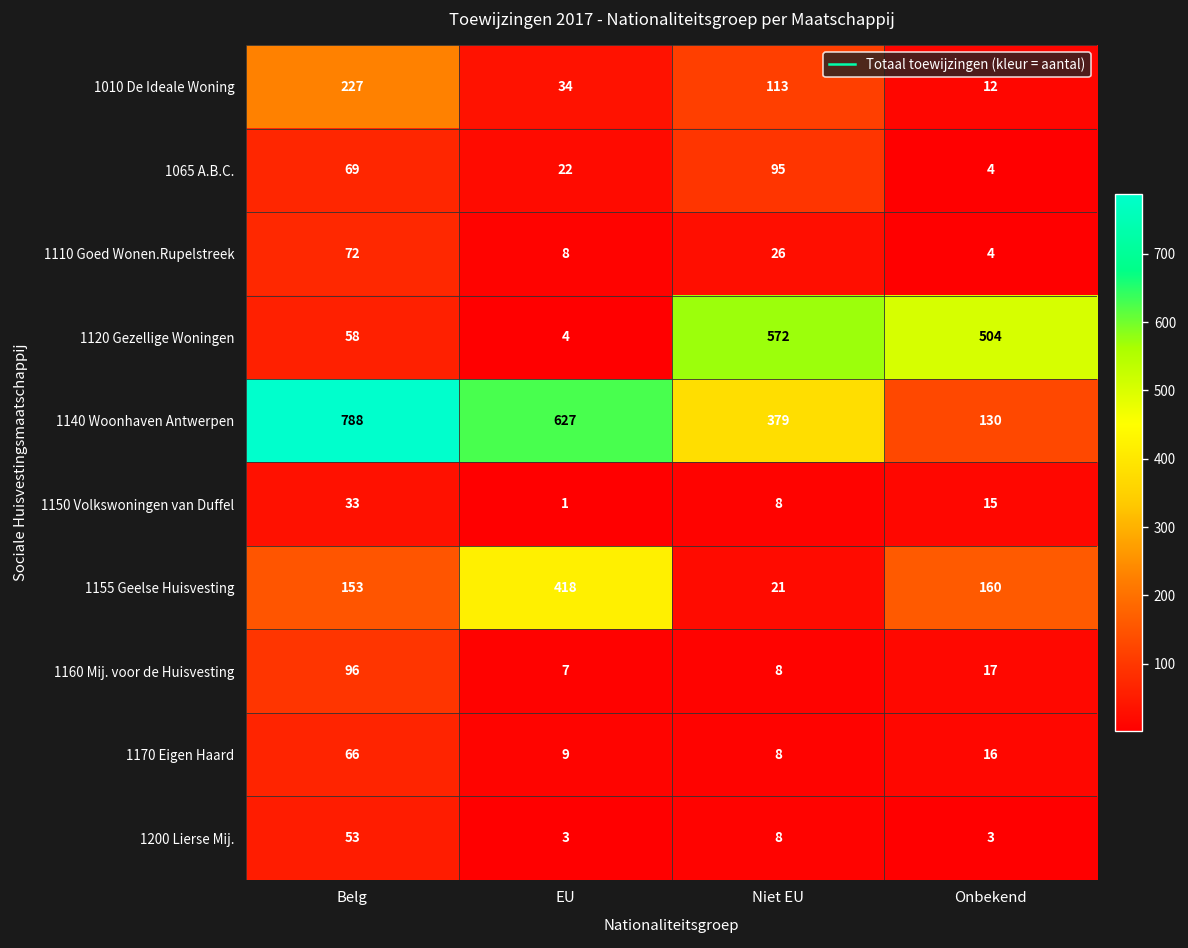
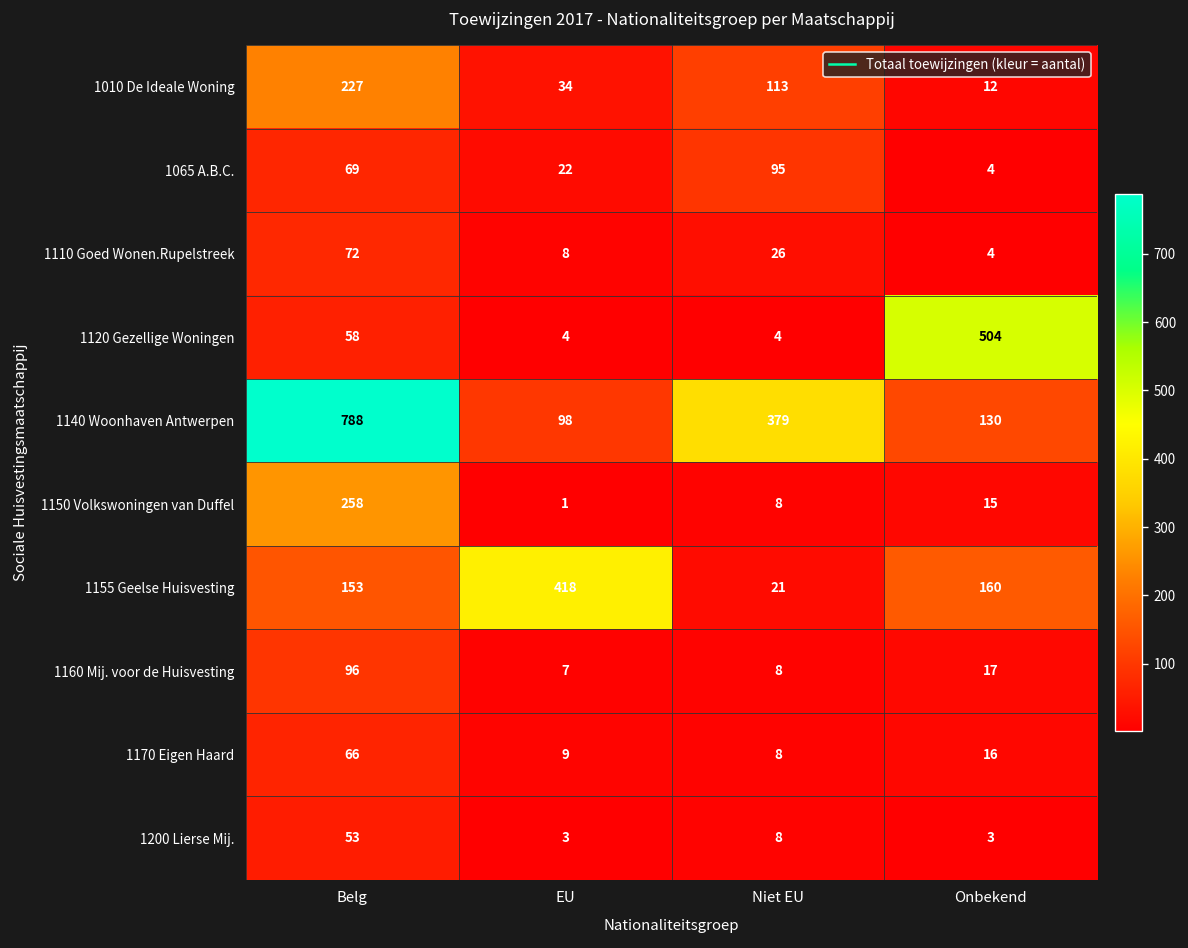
1120 Gezellige Woningen, Niet EU: 572 -> 4
1140 Woonhaven Antwerpen, EU: 627 -> 98
1150 Volkswoningen van Duffel, Belg: 33 -> 258
